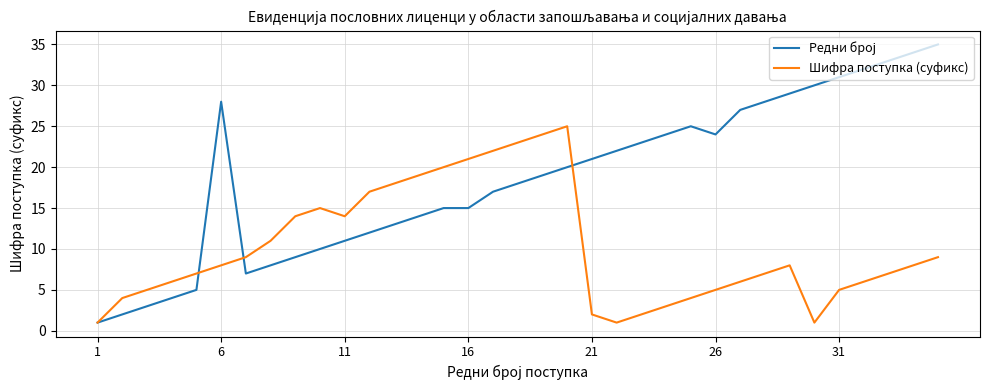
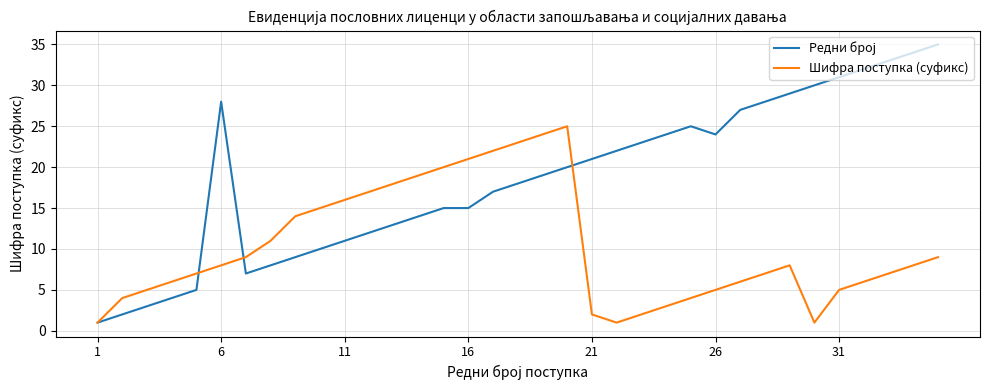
Шифра поступка (суфикс), 11: 14 -> 16
